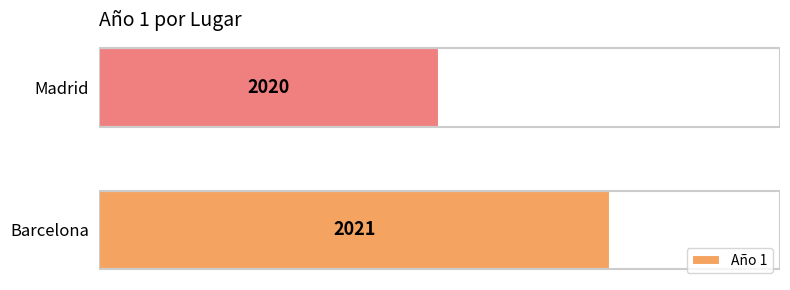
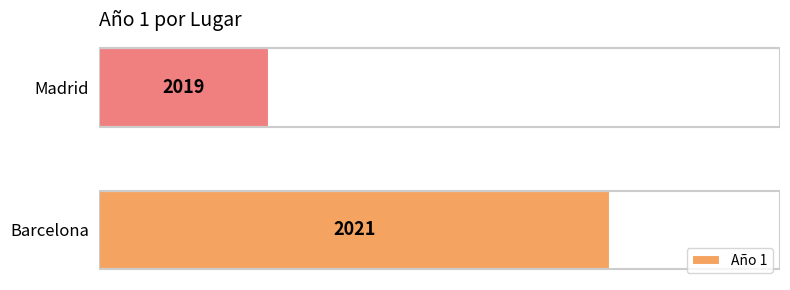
Madrid: 2020 -> 2019
